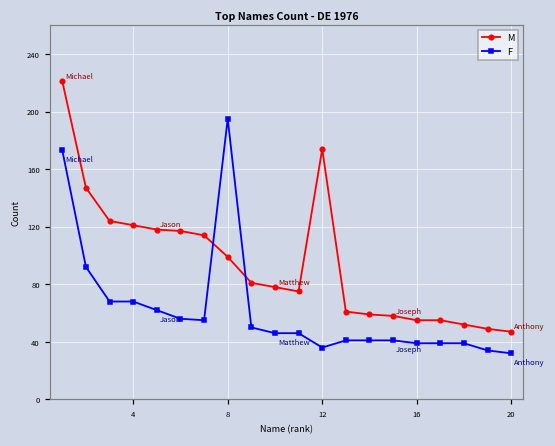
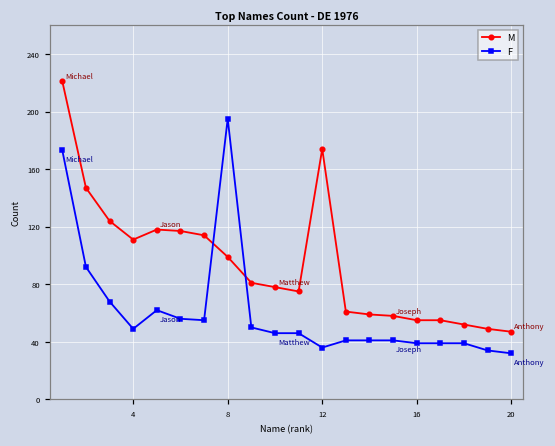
M, 4: 121 -> 111
F, 4: 68 -> 49
